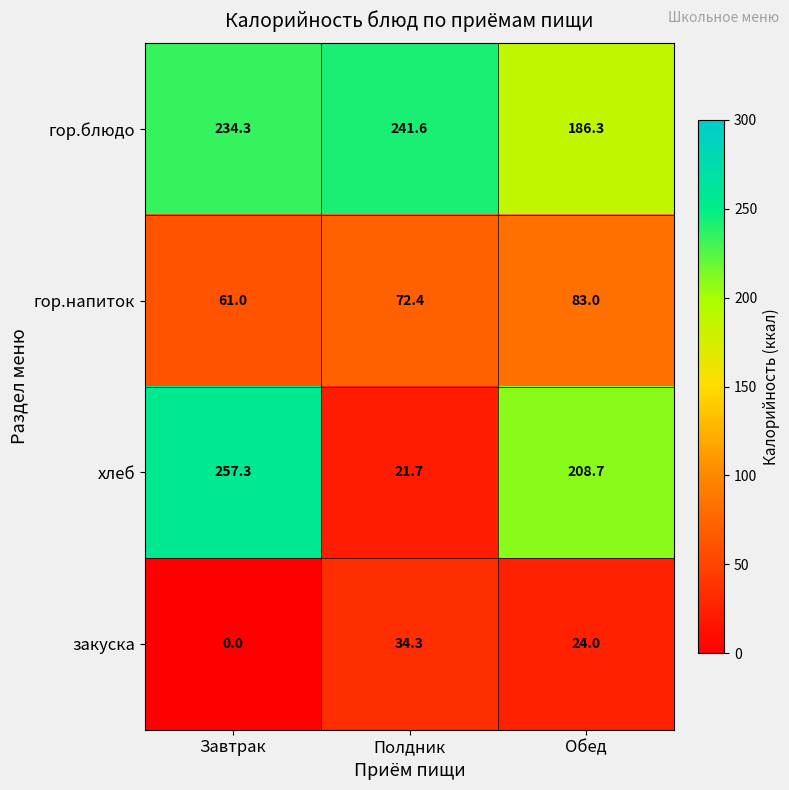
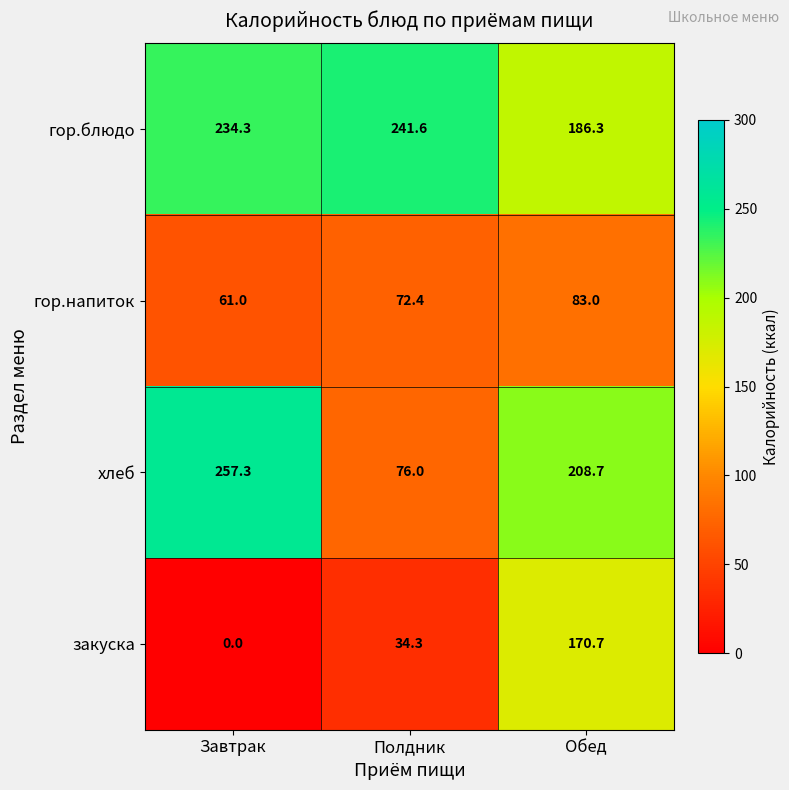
хлеб, Полдник: 21.7 -> 76.0
закуска, Обед: 24.0 -> 170.7
